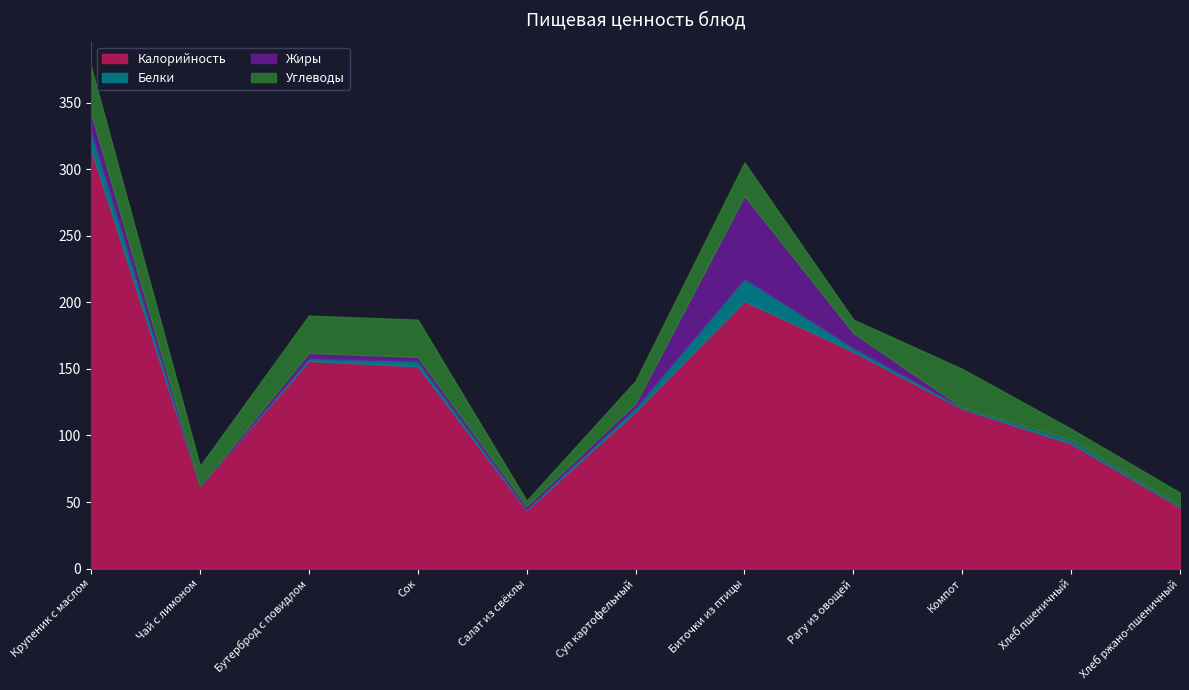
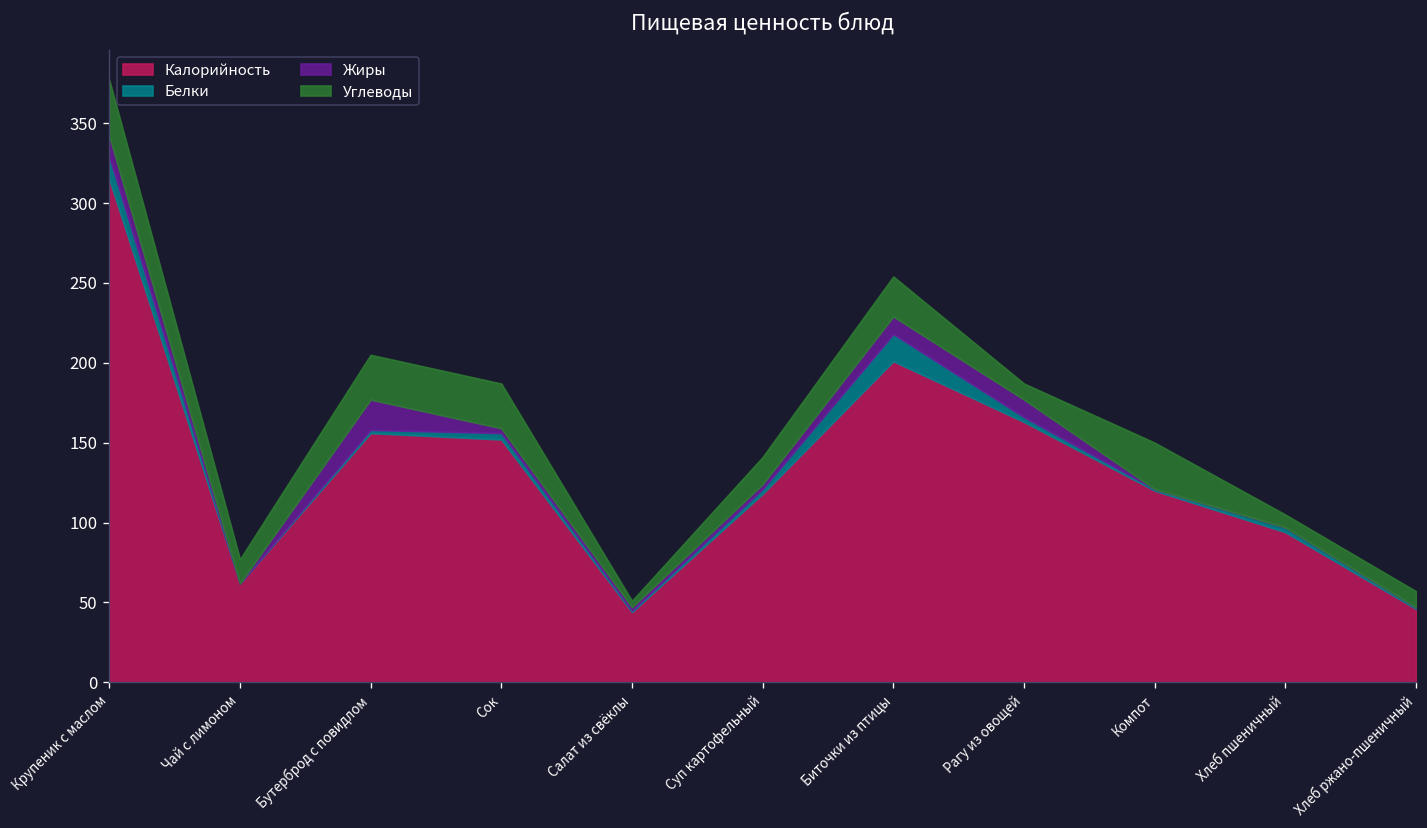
Жиры, Бутерброд с повидлом: 4 -> 19
Жиры, Биточки из птицы: 62 -> 11
